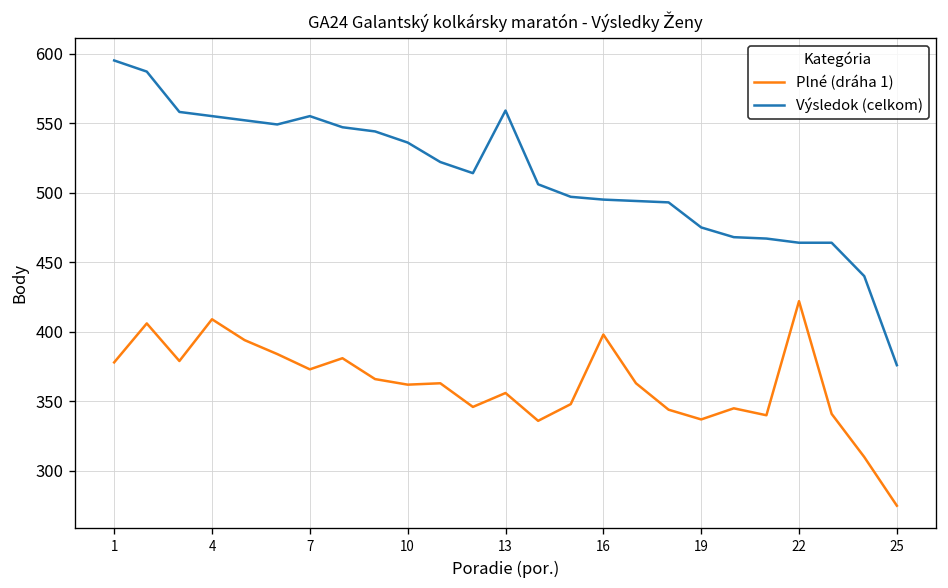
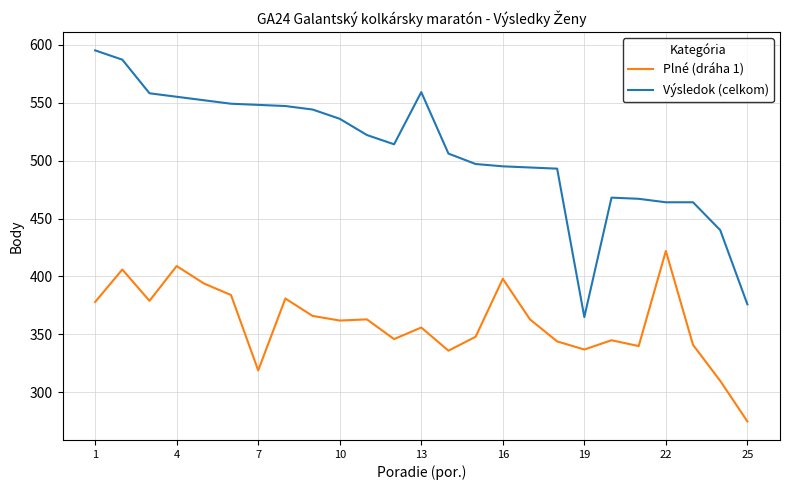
Plné (dráha 1), 7: 373 -> 319
Výsledok (celkom), 7: 555 -> 548
Výsledok (celkom), 19: 475 -> 365
